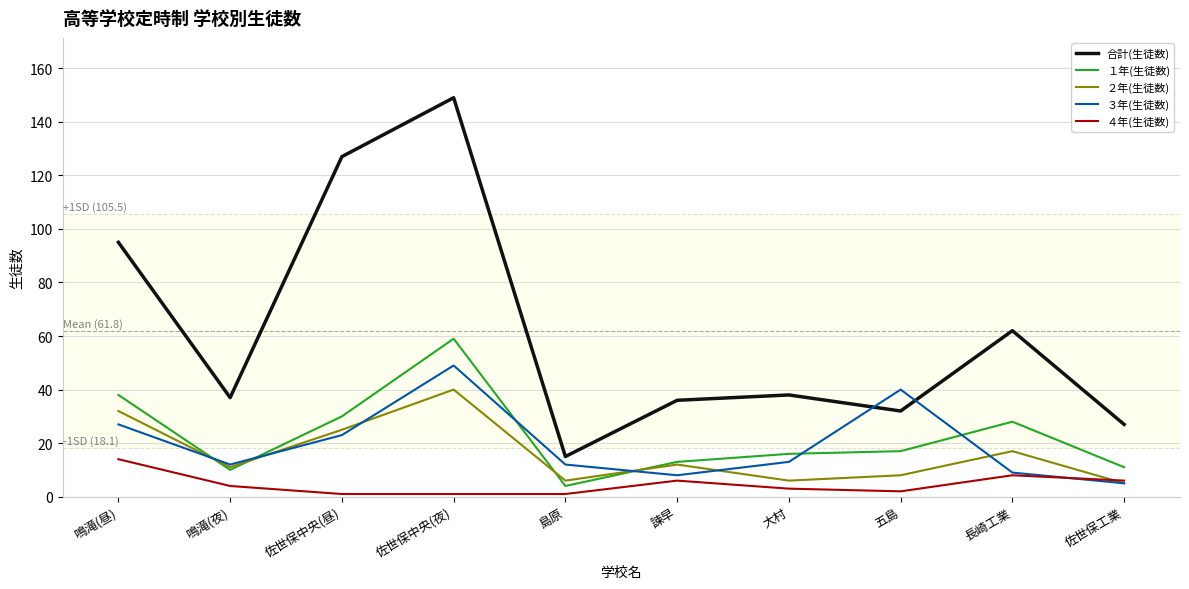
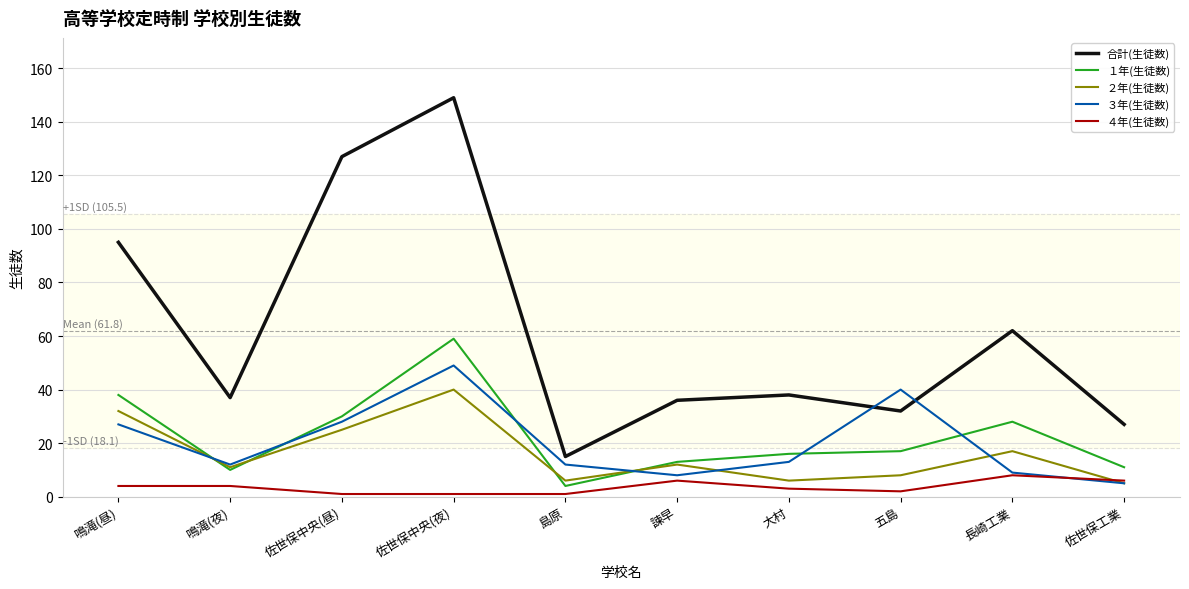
４年(生徒数), 鳴滝(昼): 14 -> 4
３年(生徒数), 佐世保中央(昼): 23 -> 28
